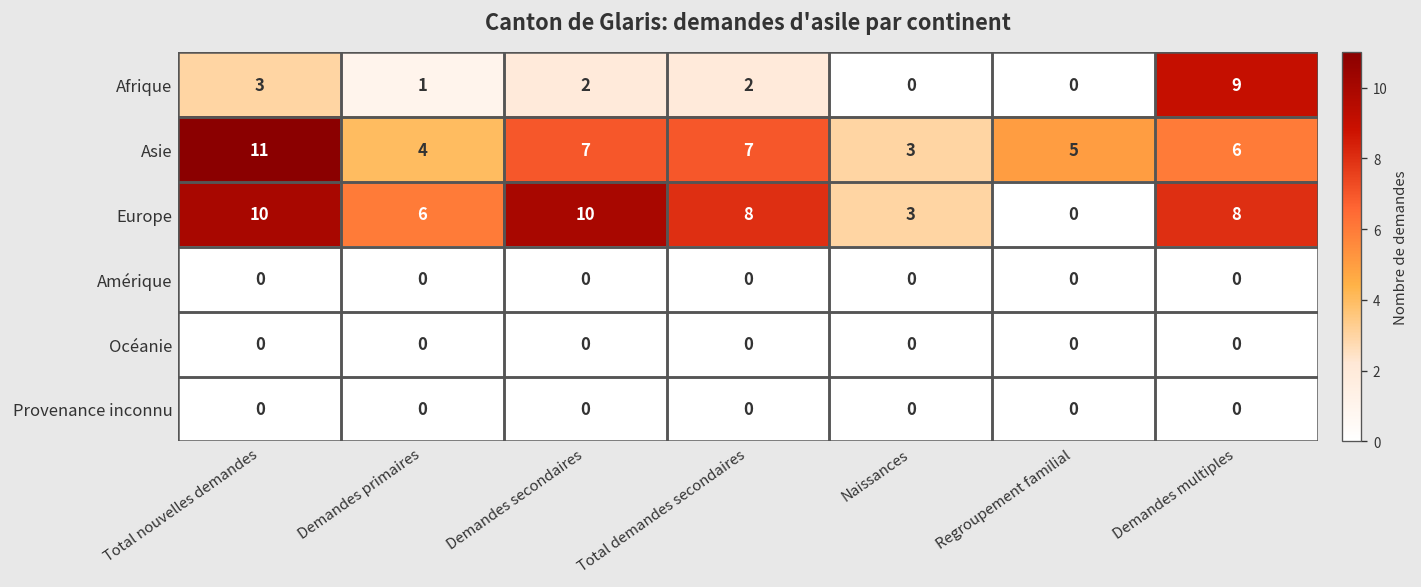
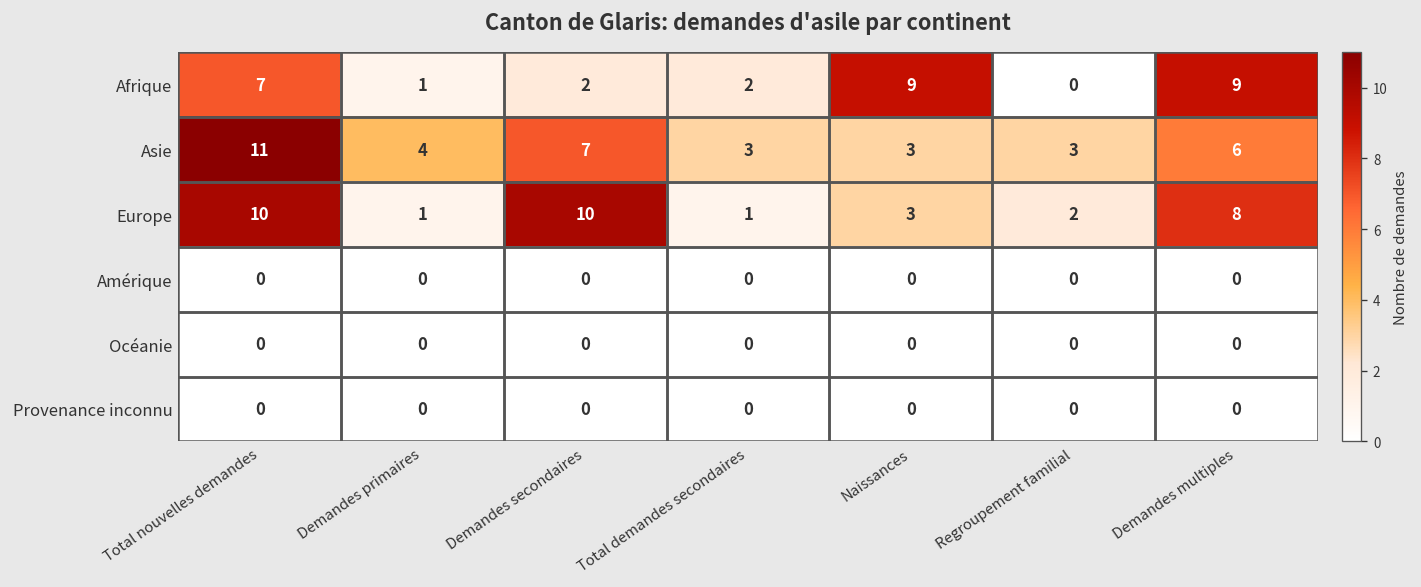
Afrique, Total nouvelles demandes: 3 -> 7
Afrique, Naissances: 0 -> 9
Asie, Total demandes secondaires: 7 -> 3
Asie, Regroupement familial: 5 -> 3
Europe, Demandes primaires: 6 -> 1
Europe, Total demandes secondaires: 8 -> 1
Europe, Regroupement familial: 0 -> 2
